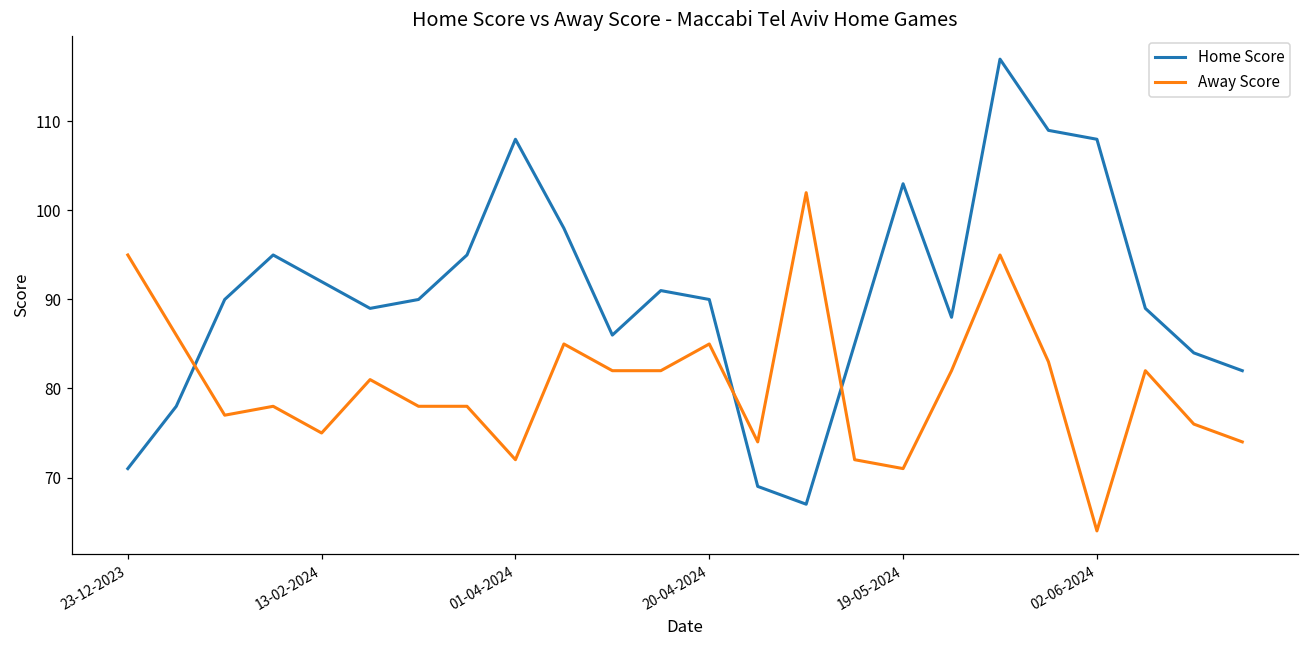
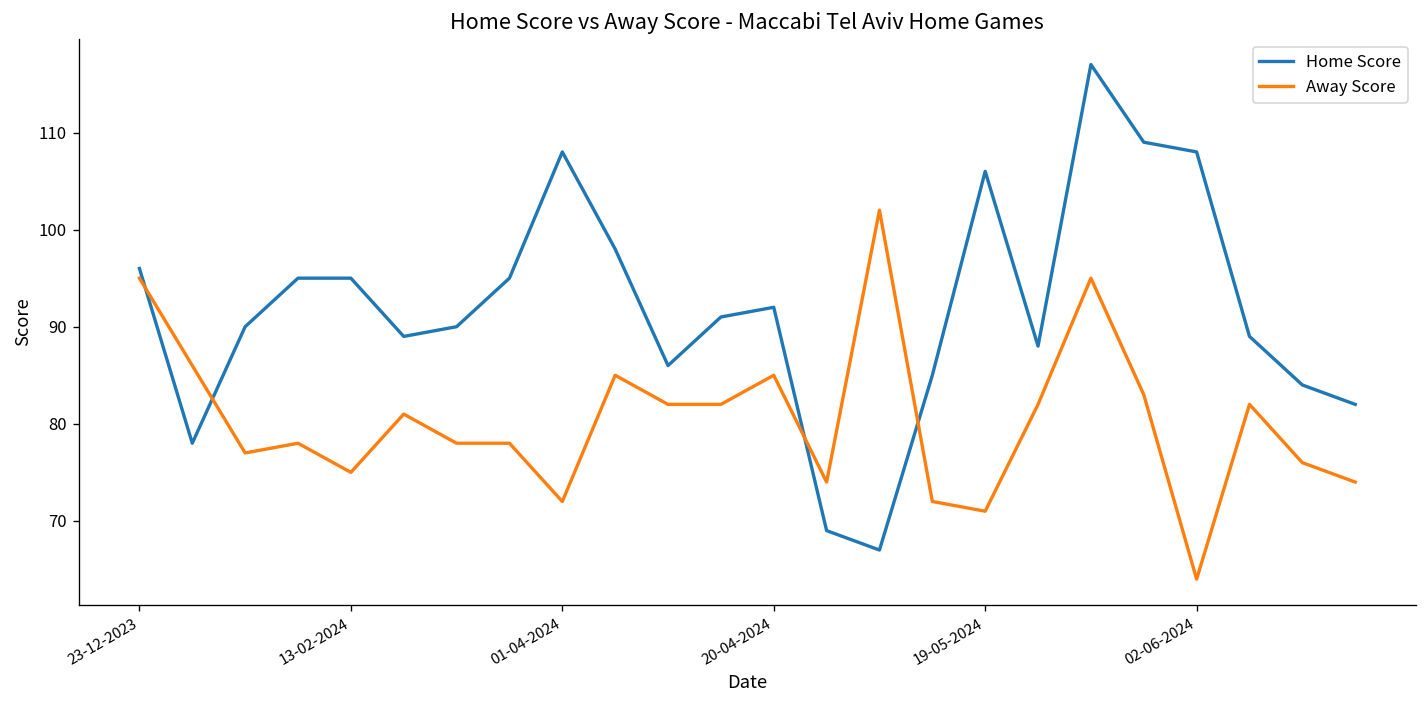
Home Score, 23-12-2023: 71 -> 96
Home Score, 13-02-2024: 92 -> 95
Home Score, 20-04-2024: 90 -> 92
Home Score, 19-05-2024: 103 -> 106
